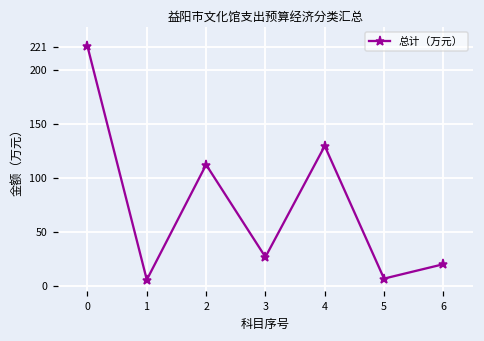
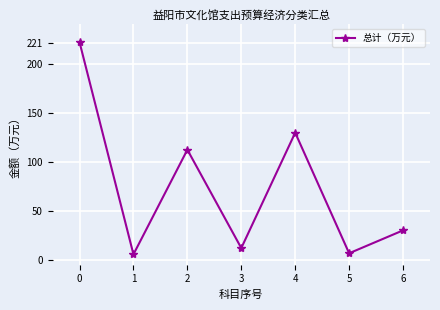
3: 30 -> 10
6: 20 -> 30
